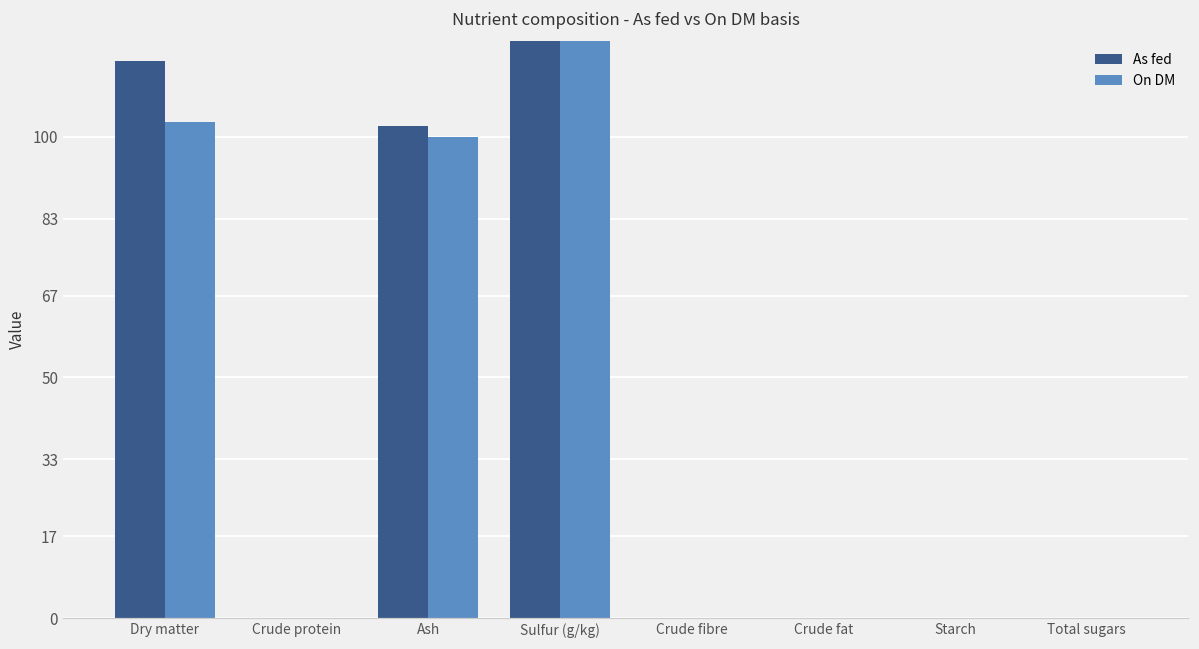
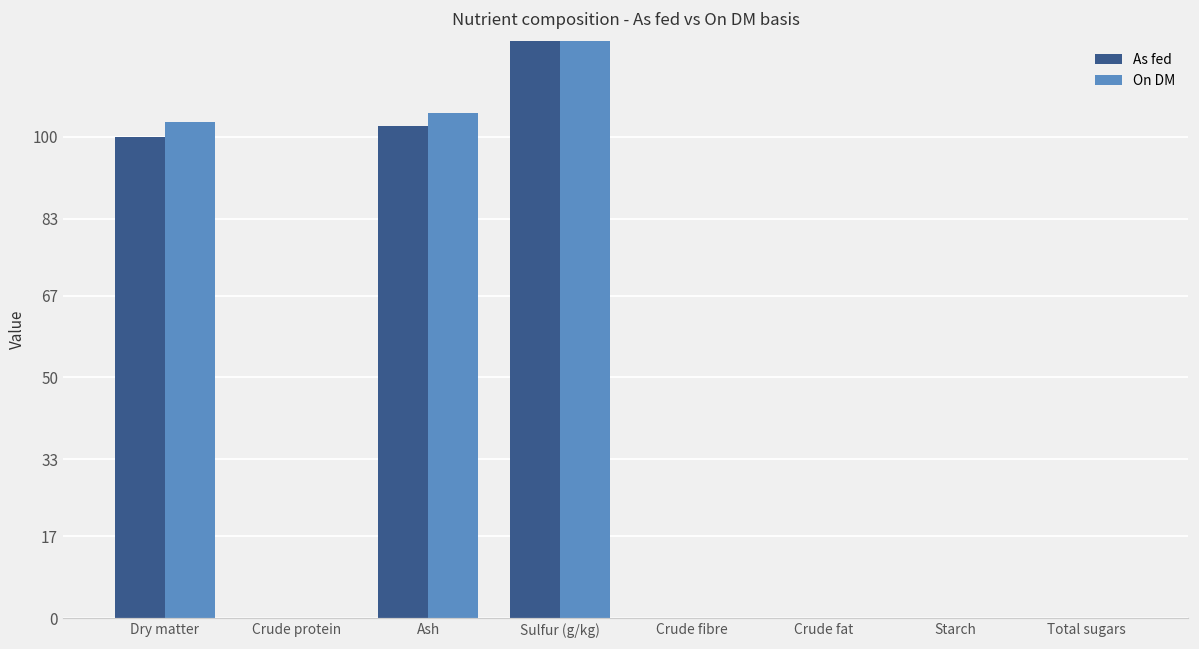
As fed, Dry matter: 116 -> 100
On DM, Ash: 100 -> 105
